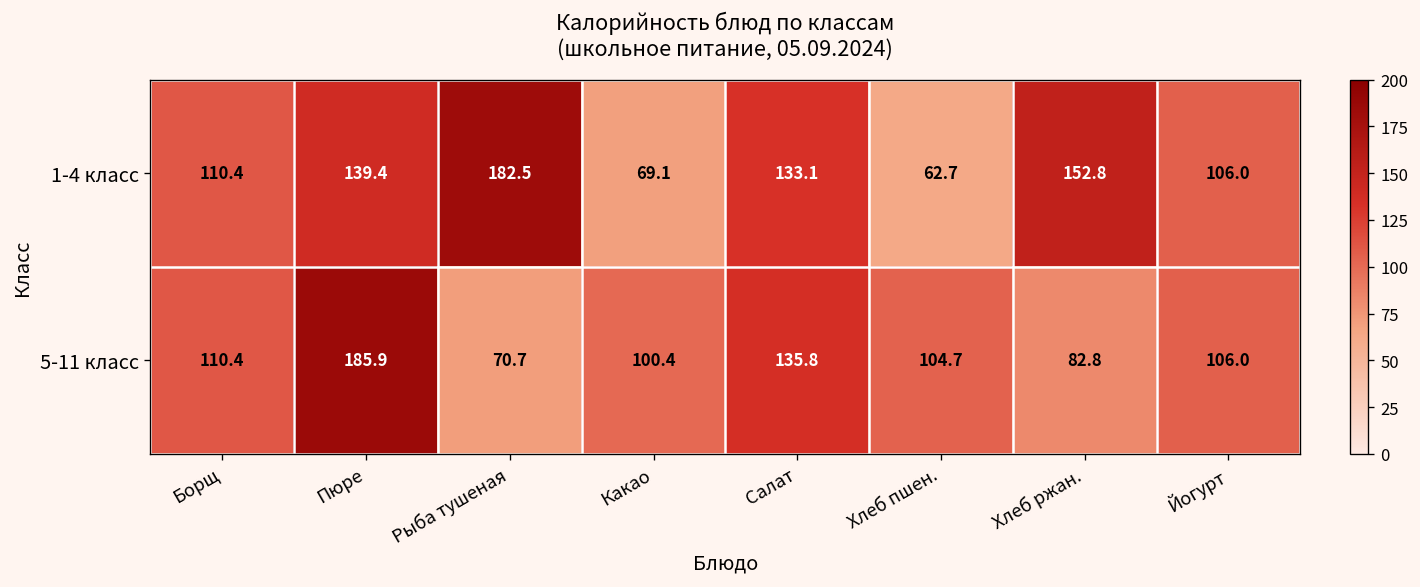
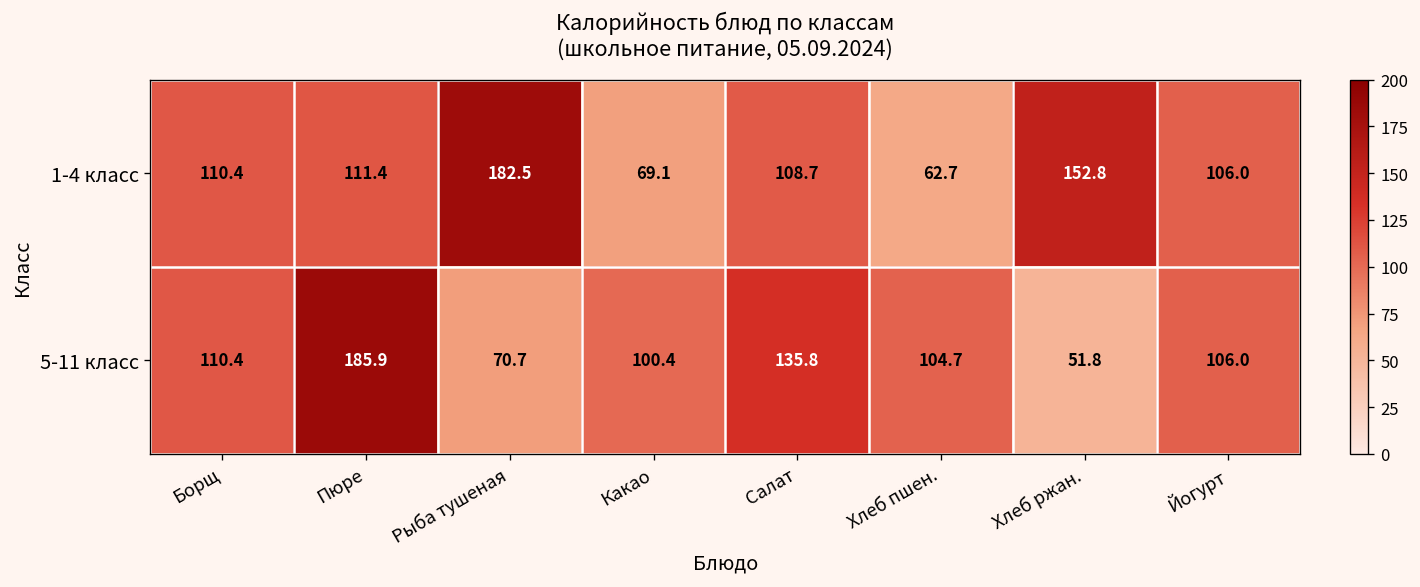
1-4 класс, Пюре: 139.4 -> 111.4
1-4 класс, Салат: 133.1 -> 108.7
5-11 класс, Хлеб ржан.: 82.8 -> 51.8
